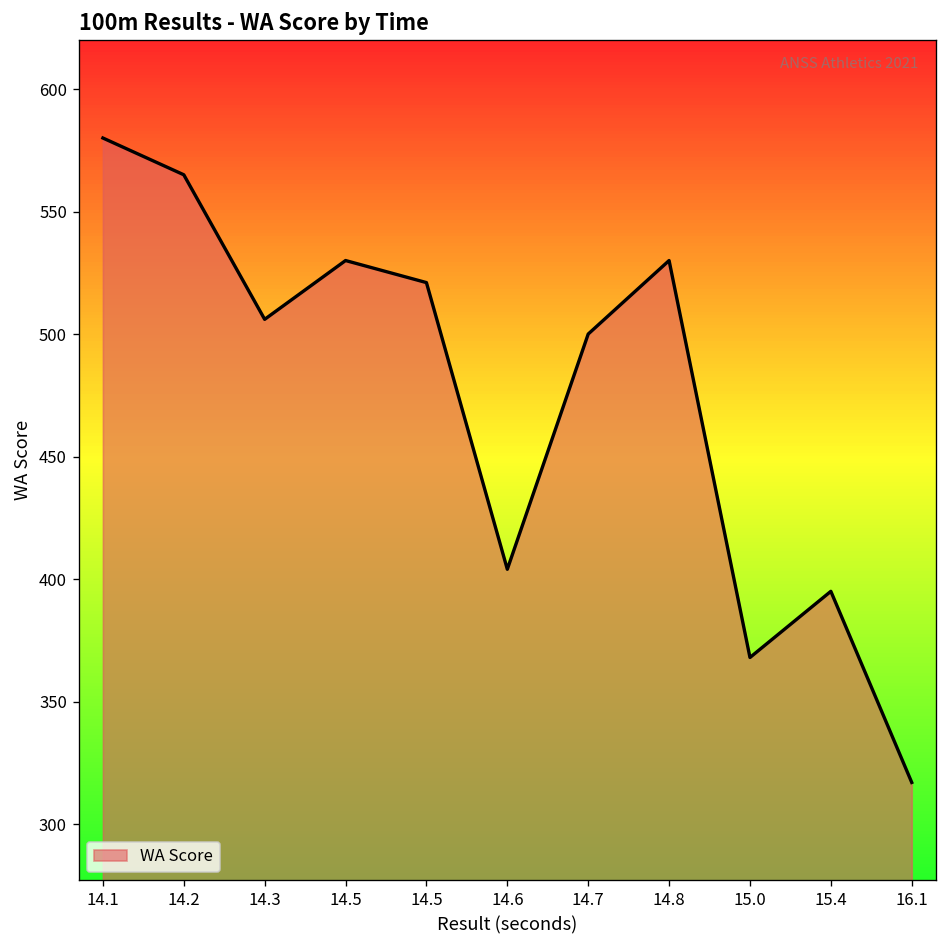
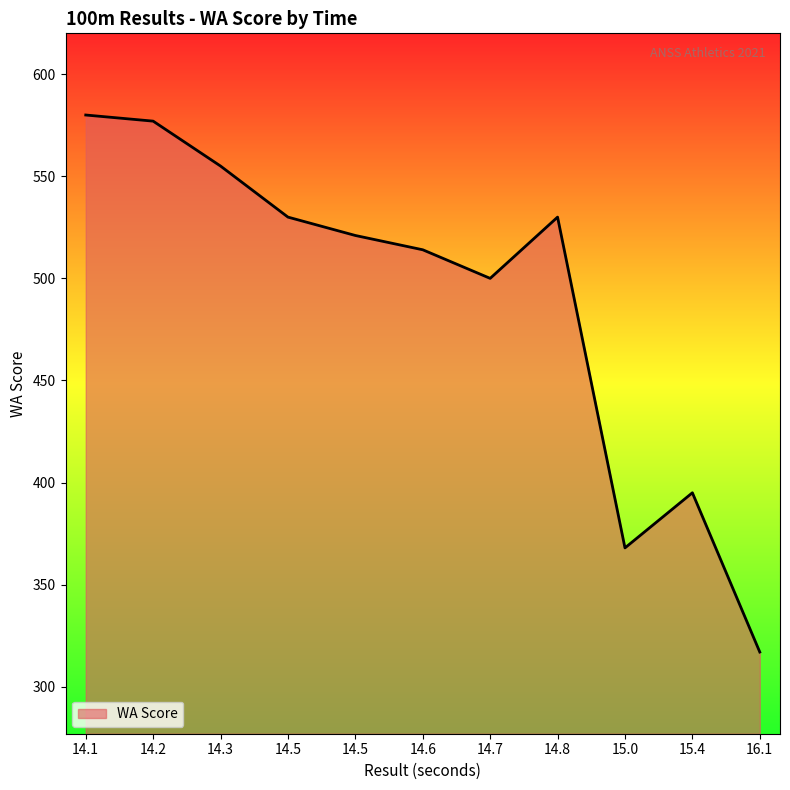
14.2: 565 -> 577
14.3: 506 -> 555
14.6: 404 -> 514
